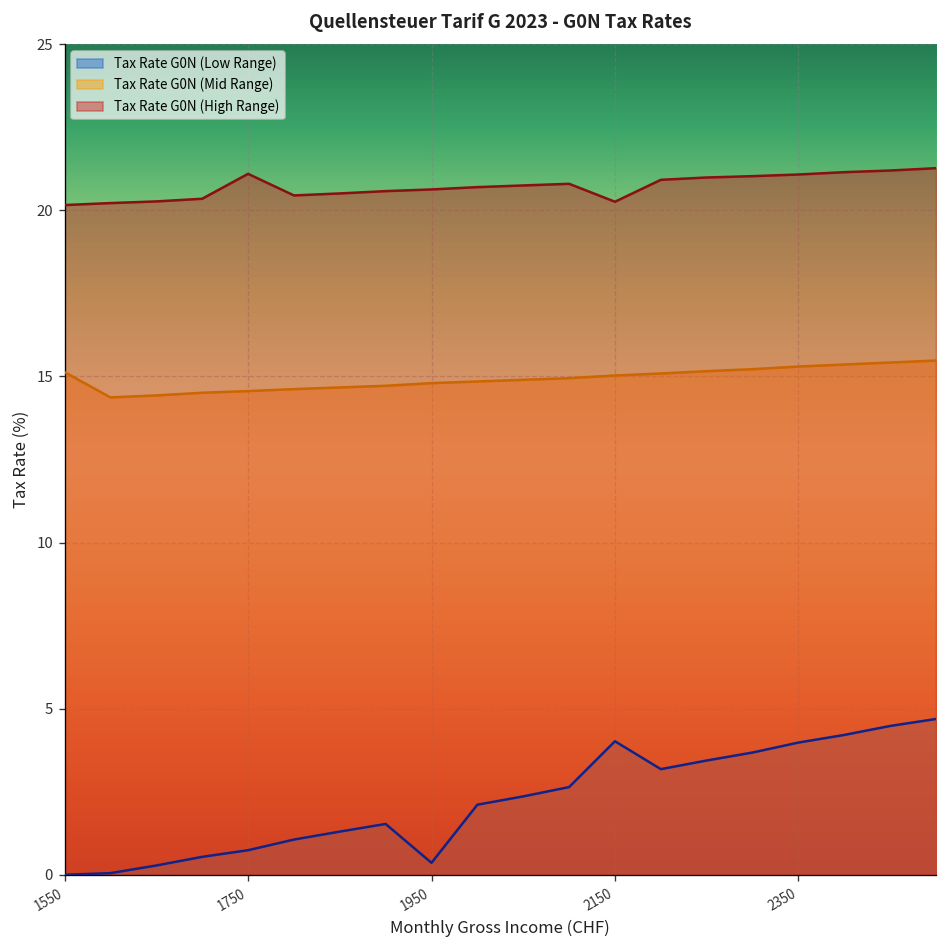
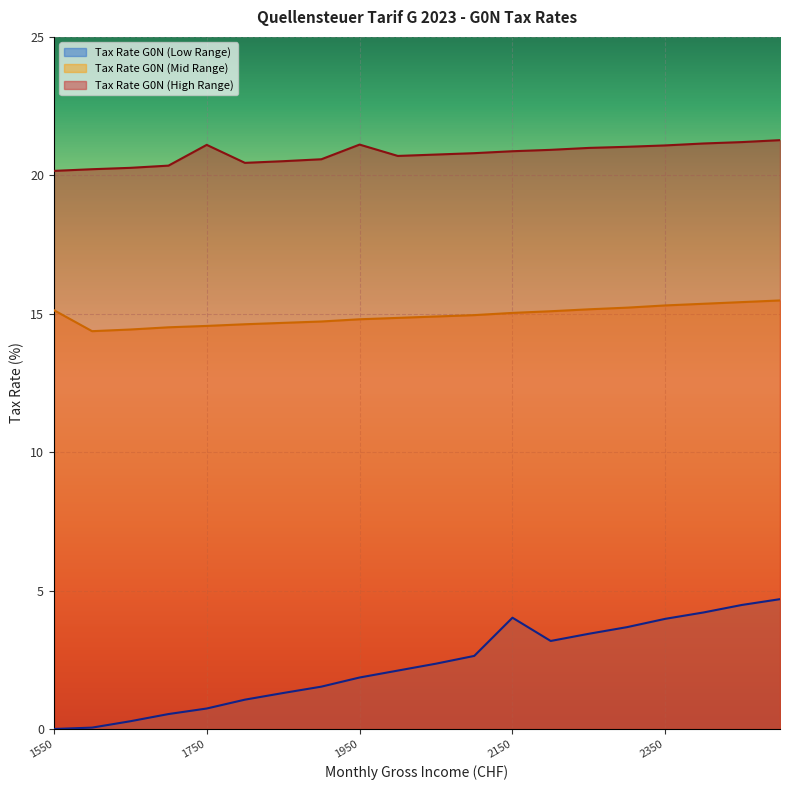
Tax Rate G0N (Low Range), 1950: 0.4 -> 1.9
Tax Rate G0N (High Range), 1950: 20.6 -> 21.1
Tax Rate G0N (High Range), 2150: 20.3 -> 20.9
